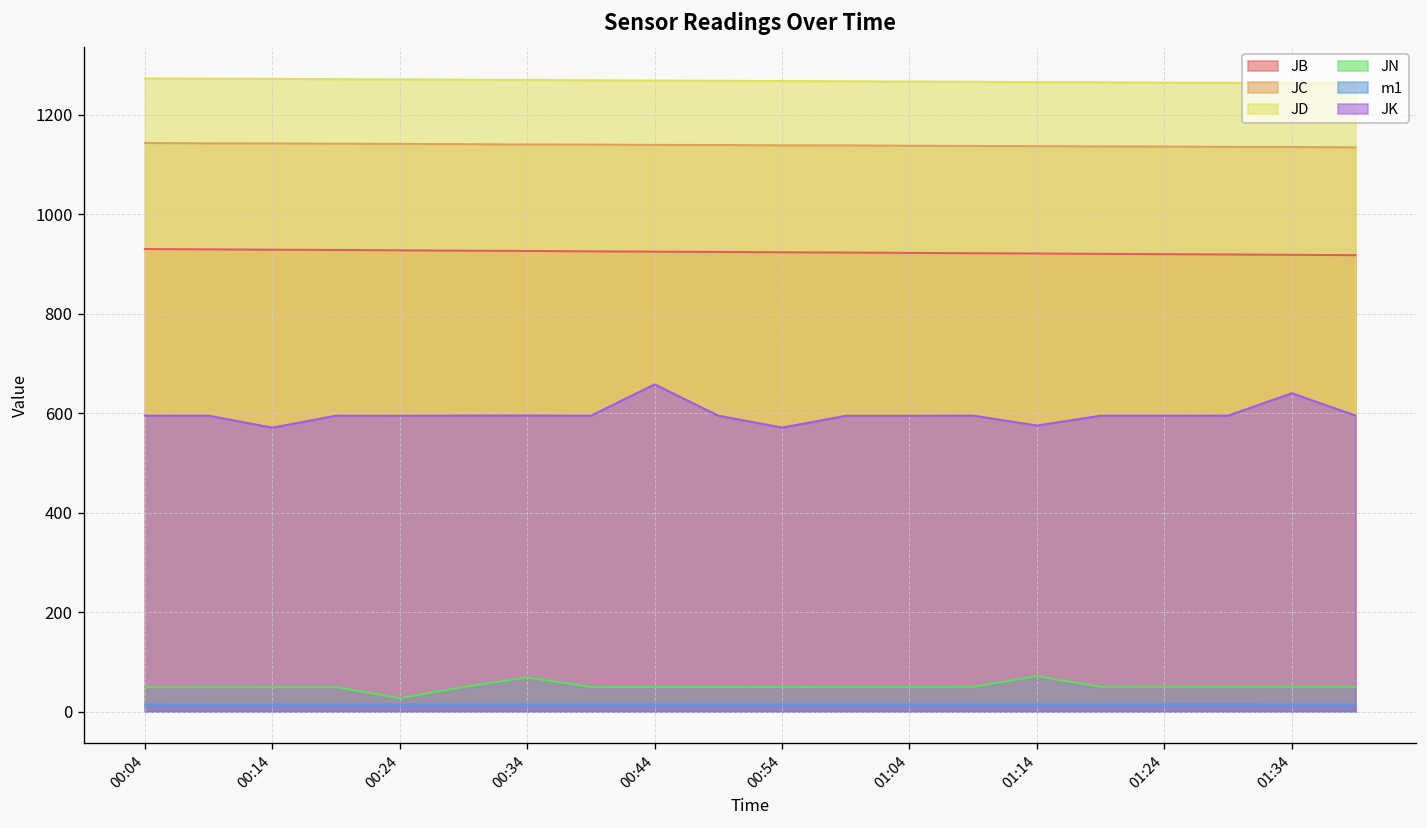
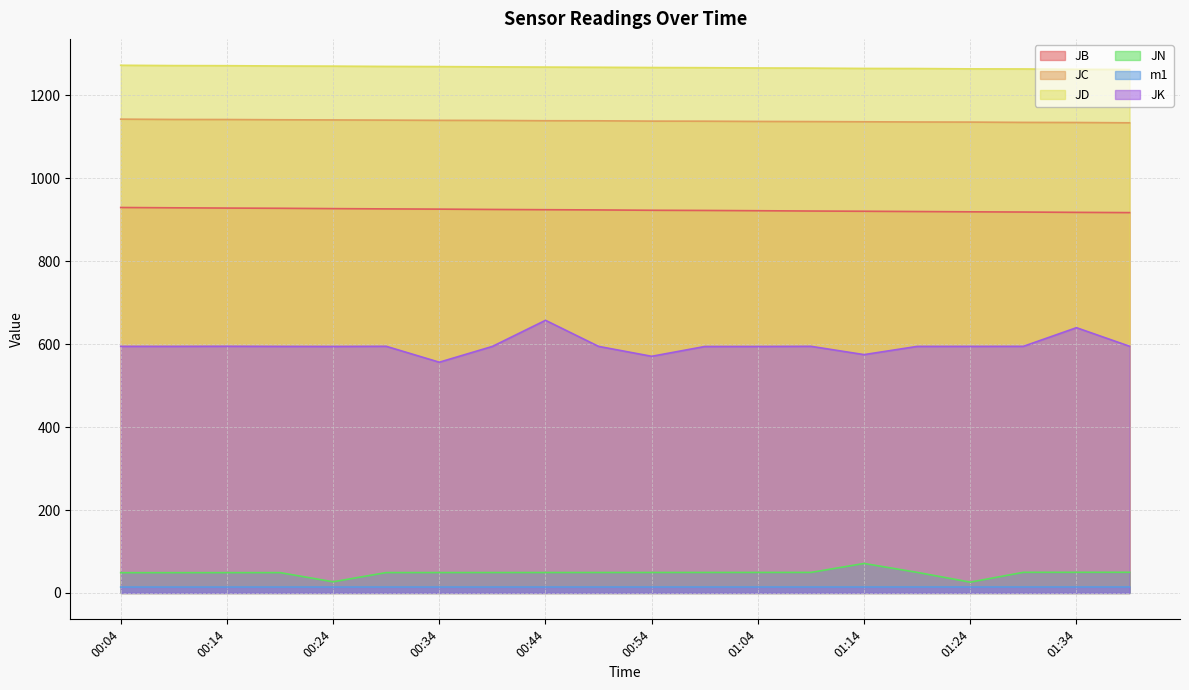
JK, 00:14: 570 -> 600
JN, 00:34: 70 -> 50
JK, 00:34: 600 -> 560
JN, 01:24: 50 -> 30
